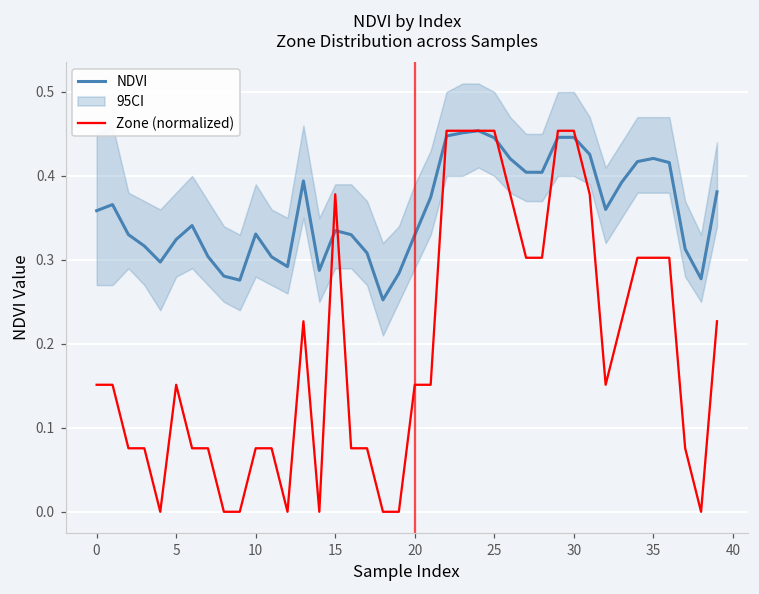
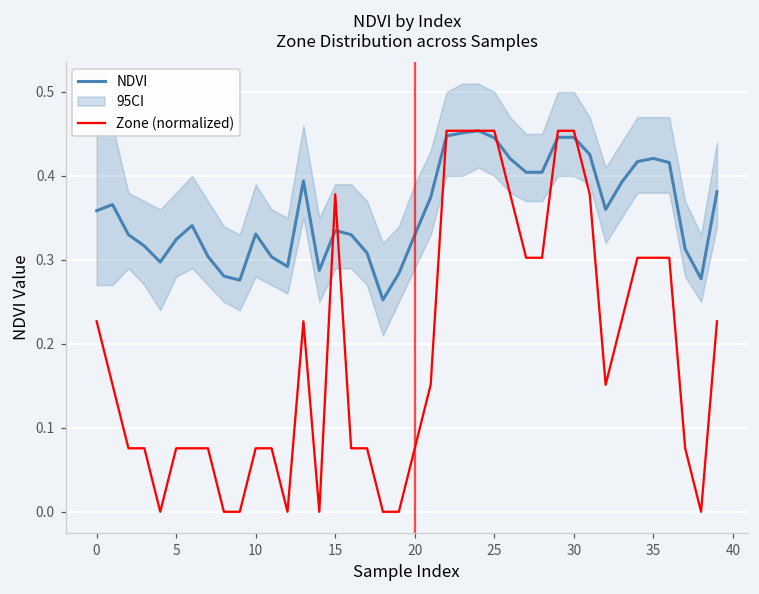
Zone (normalized), 0: 0.15 -> 0.23
Zone (normalized), 5: 0.15 -> 0.08
Zone (normalized), 20: 0.15 -> 0.08
